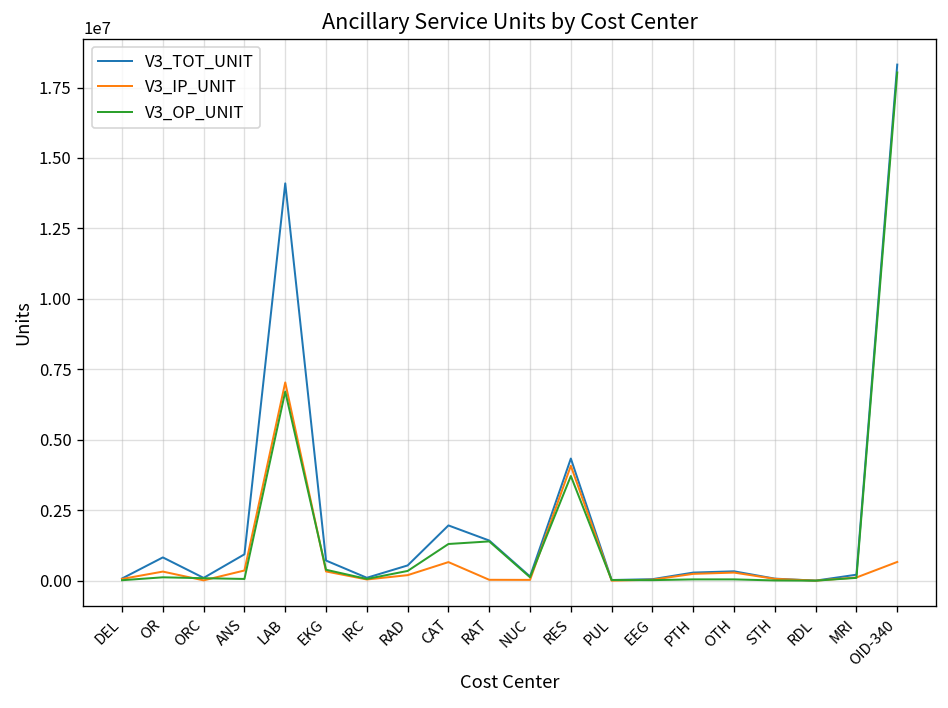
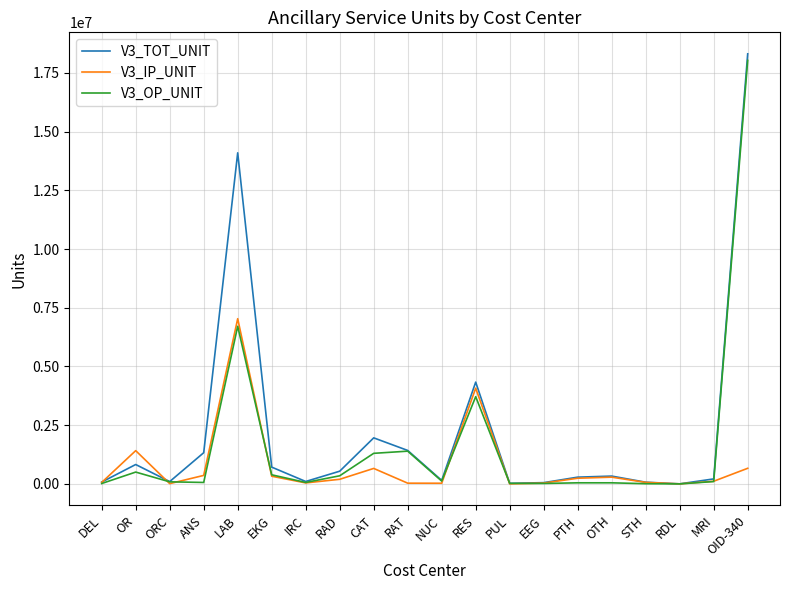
V3_IP_UNIT, OR: 300000 -> 1400000
V3_OP_UNIT, OR: 100000 -> 500000
V3_TOT_UNIT, ANS: 900000 -> 1300000
